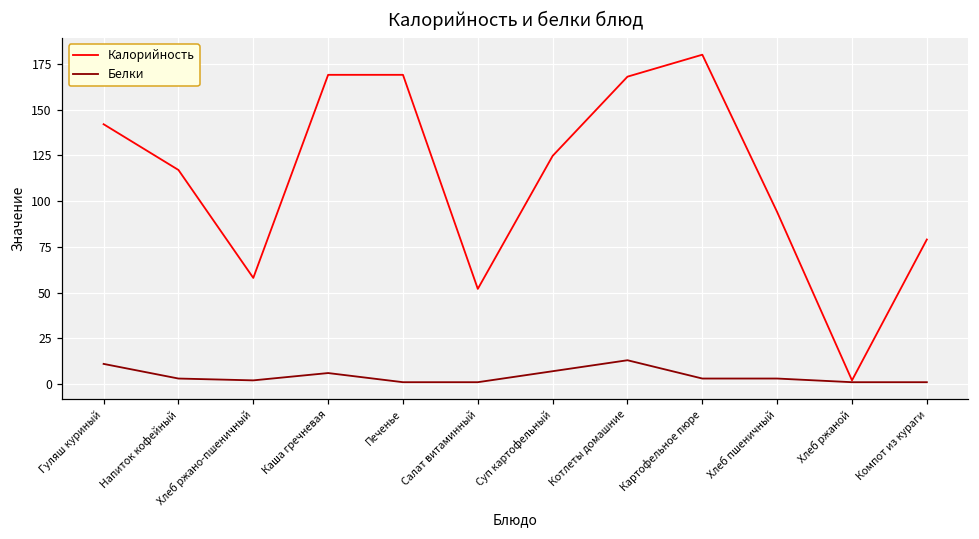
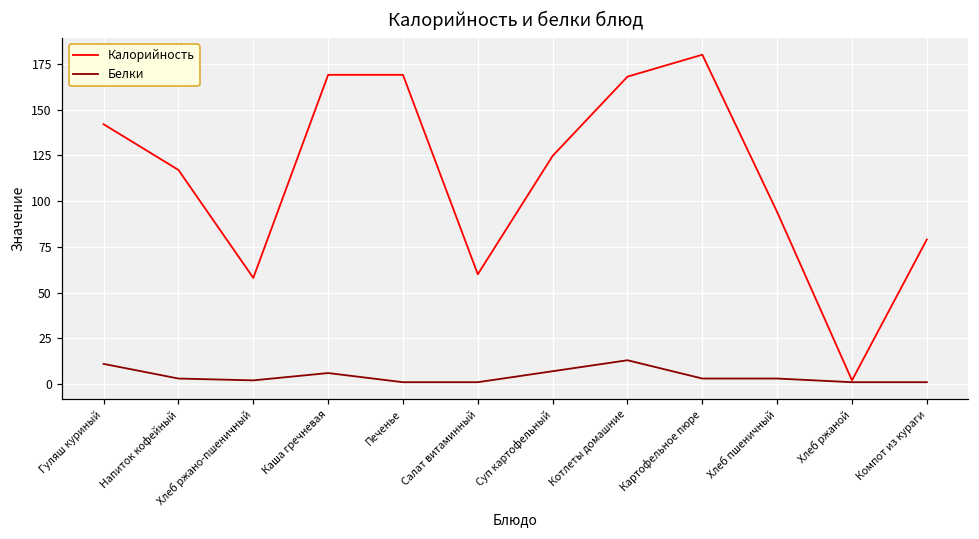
Калорийность, Салат витаминный: 52 -> 60
